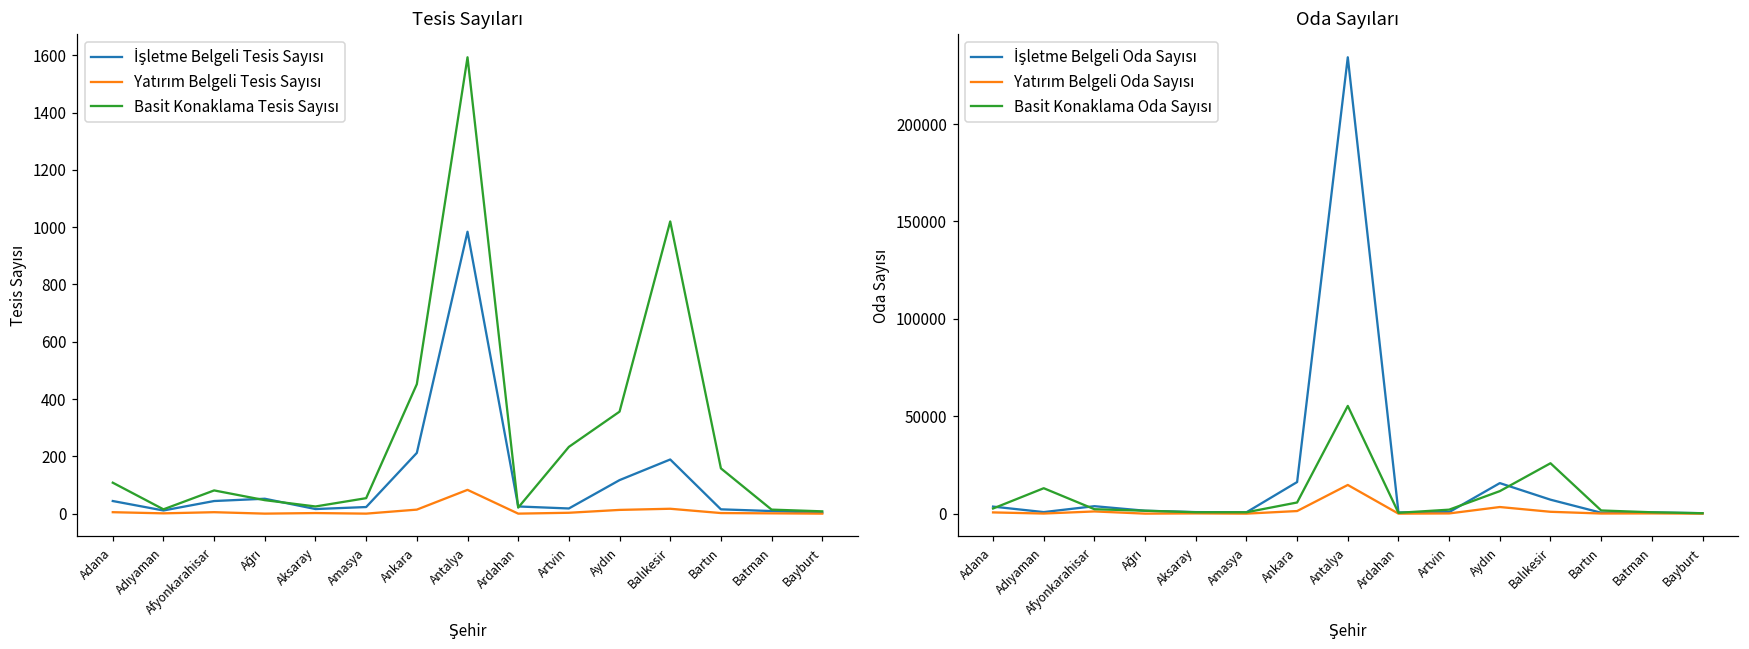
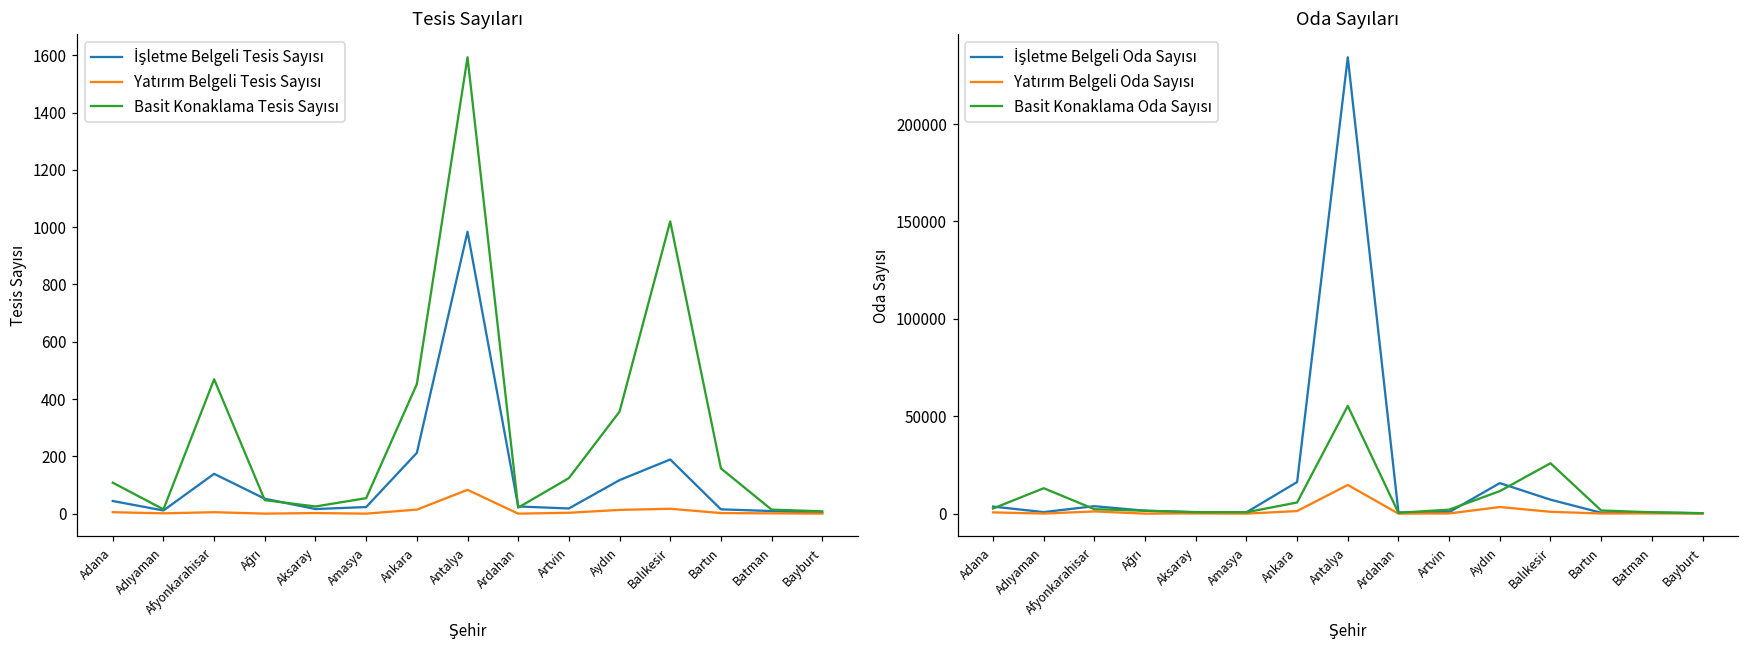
Tesis Sayıları, İşletme Belgeli Tesis Sayısı, Afyonkarahisar: 40 -> 140
Tesis Sayıları, Basit Konaklama Tesis Sayısı, Afyonkarahisar: 80 -> 470
Tesis Sayıları, Basit Konaklama Tesis Sayısı, Artvin: 230 -> 120
